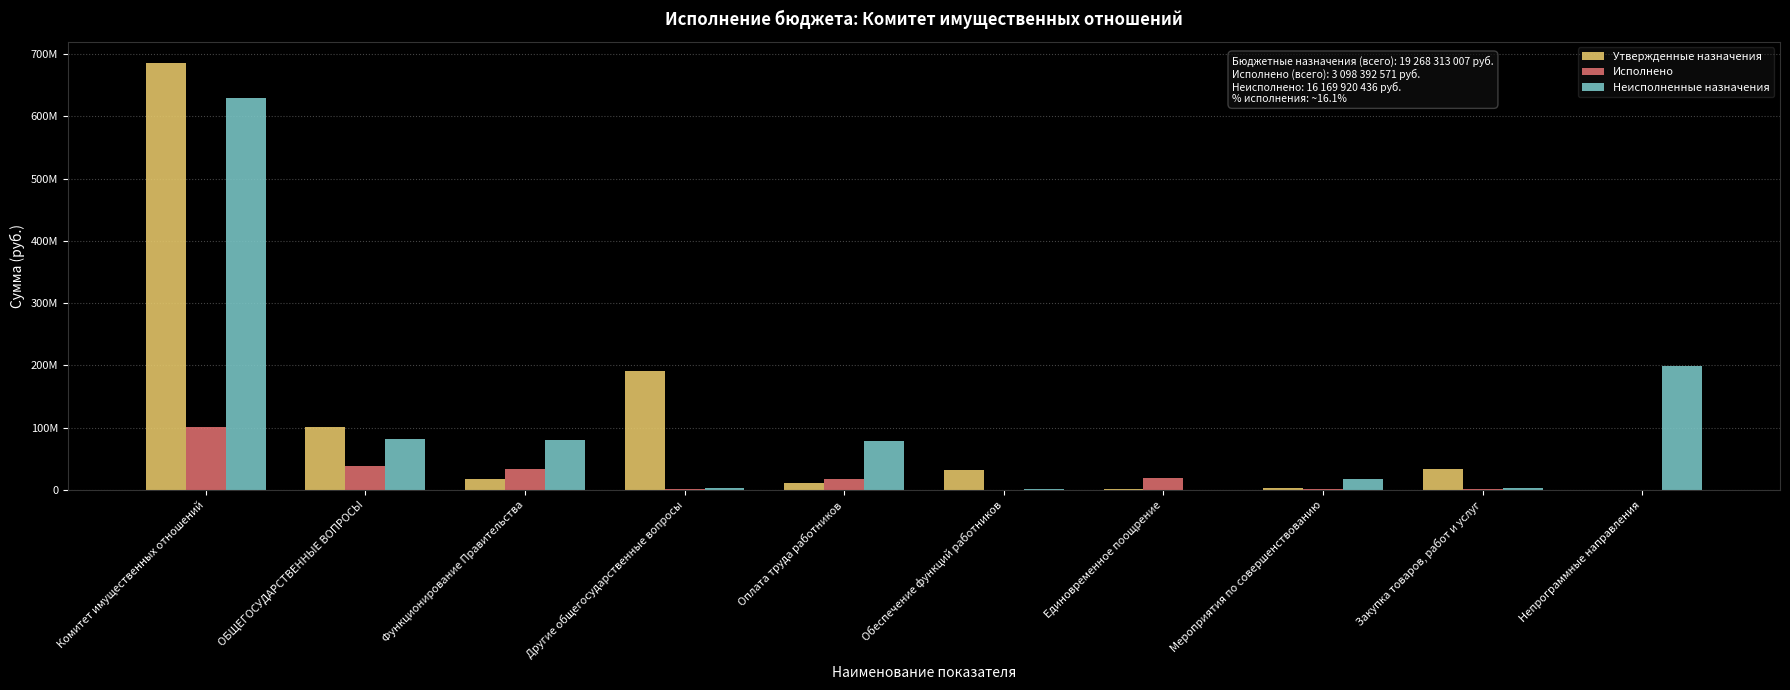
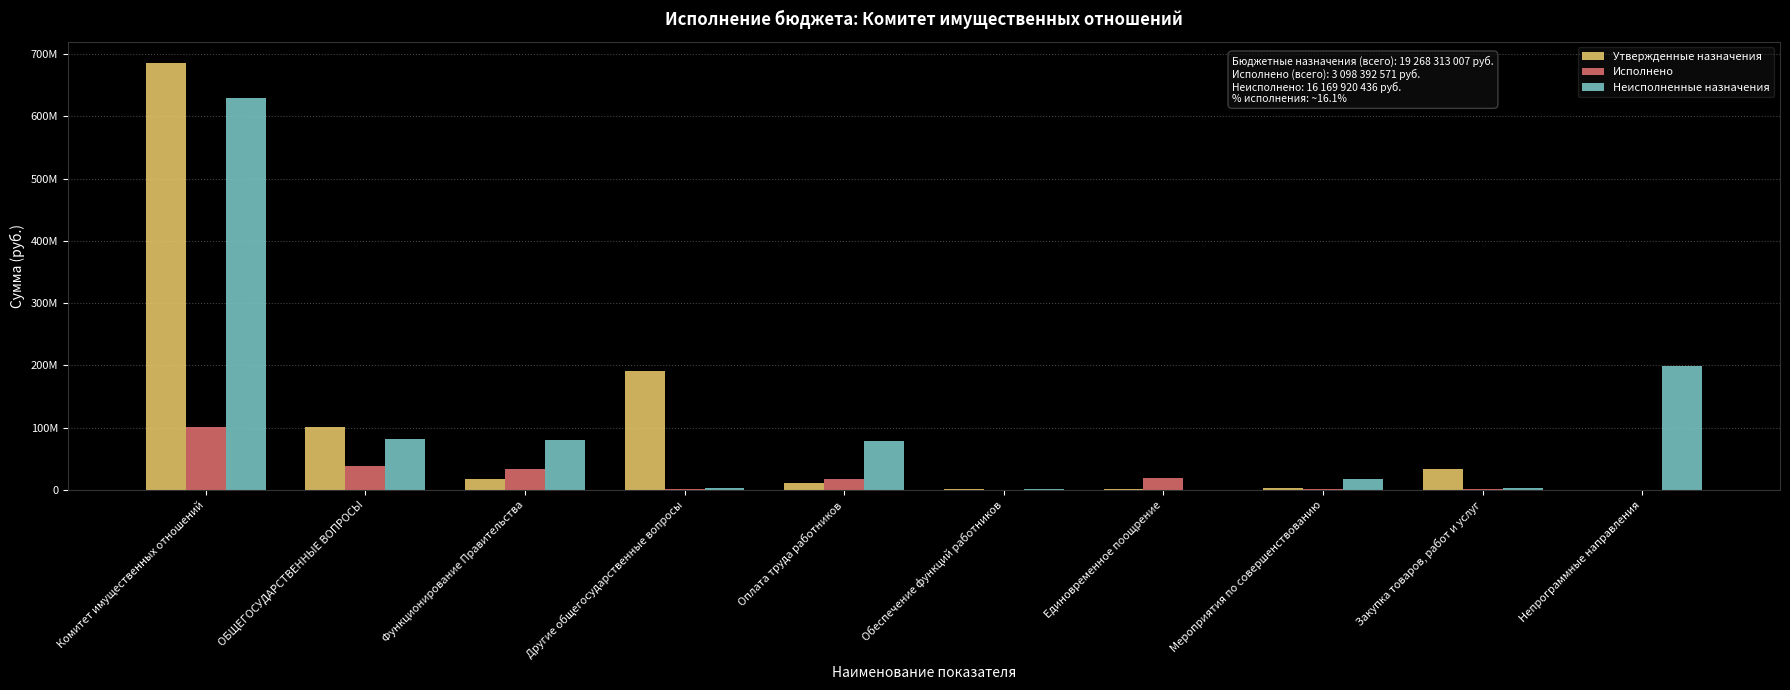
Утвержденные назначения, Обеспечение функций работников: 30000000 -> 0
